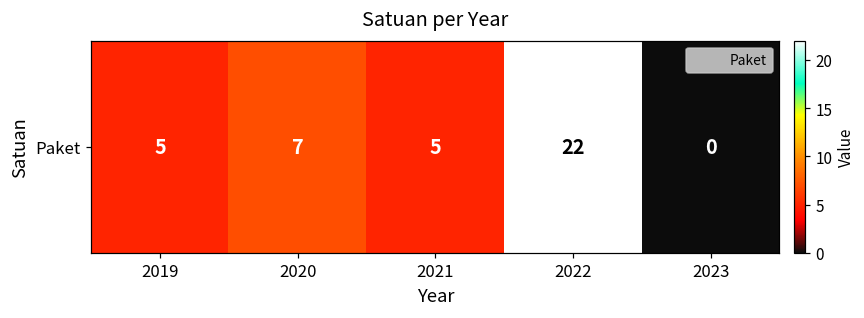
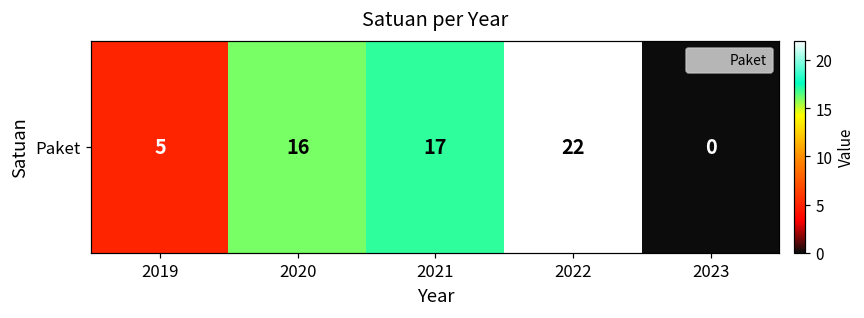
Paket, 2020: 7 -> 16
Paket, 2021: 5 -> 17
